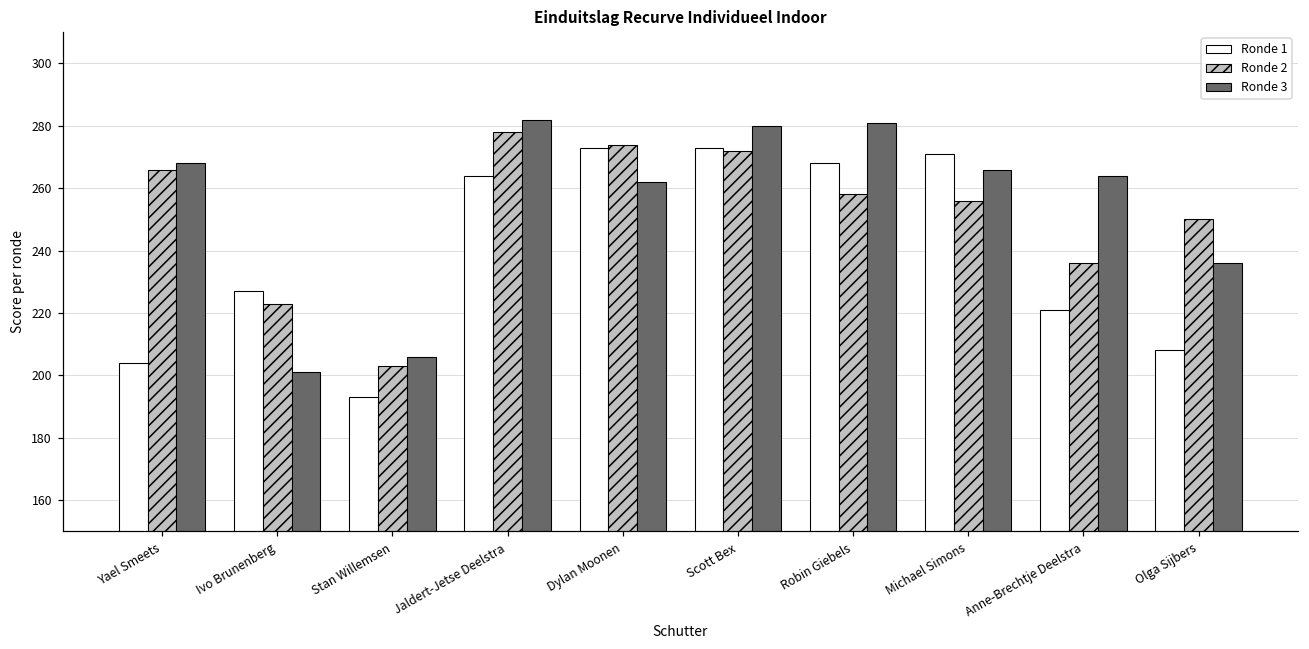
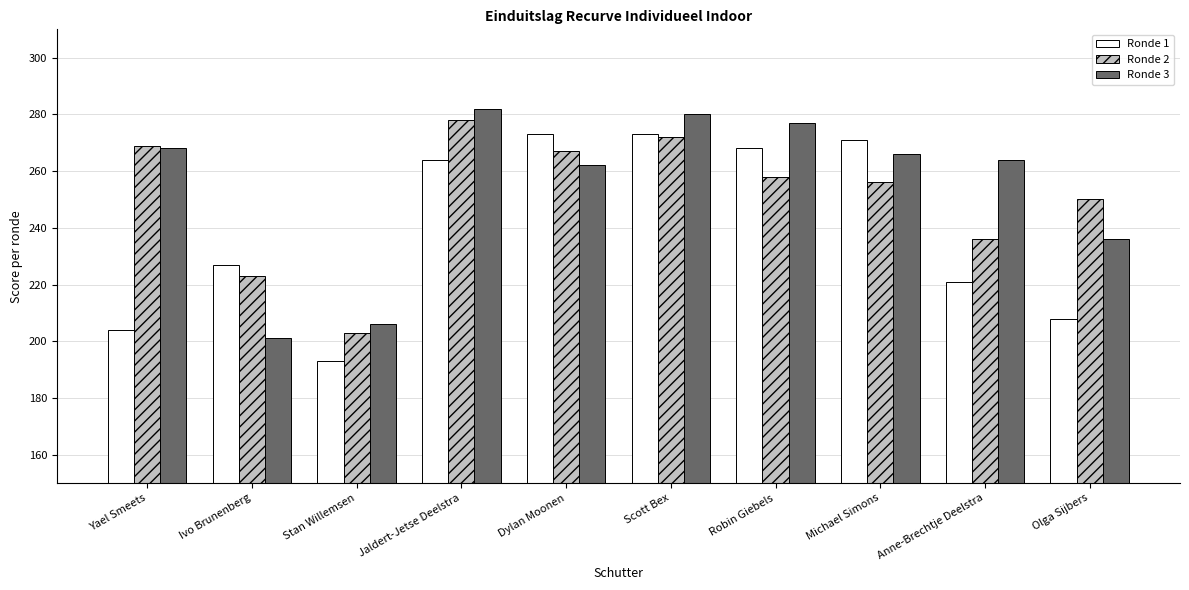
Ronde 2, Yael Smeets: 266 -> 269
Ronde 2, Dylan Moonen: 274 -> 267
Ronde 3, Robin Giebels: 281 -> 277
